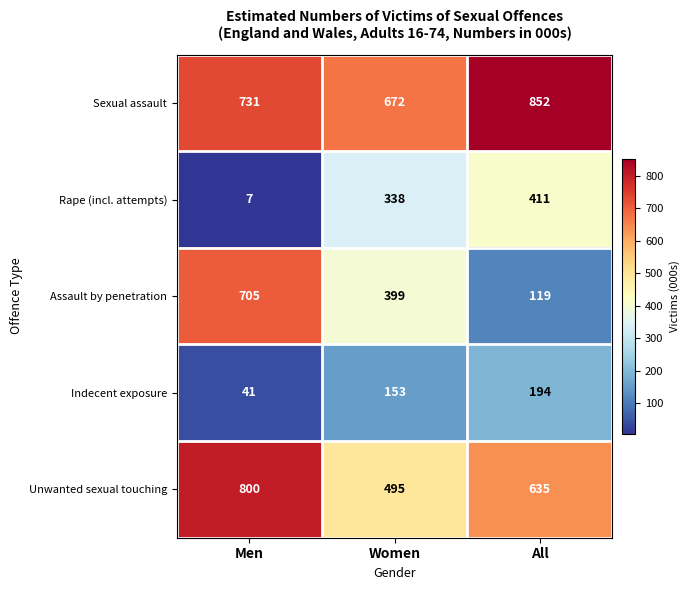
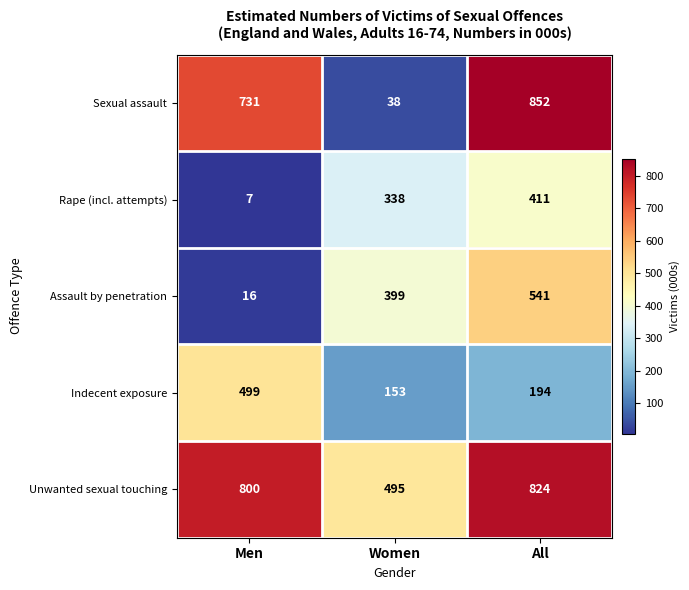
Sexual assault, Women: 672 -> 38
Assault by penetration, Men: 705 -> 16
Assault by penetration, All: 119 -> 541
Indecent exposure, Men: 41 -> 499
Unwanted sexual touching, All: 635 -> 824
